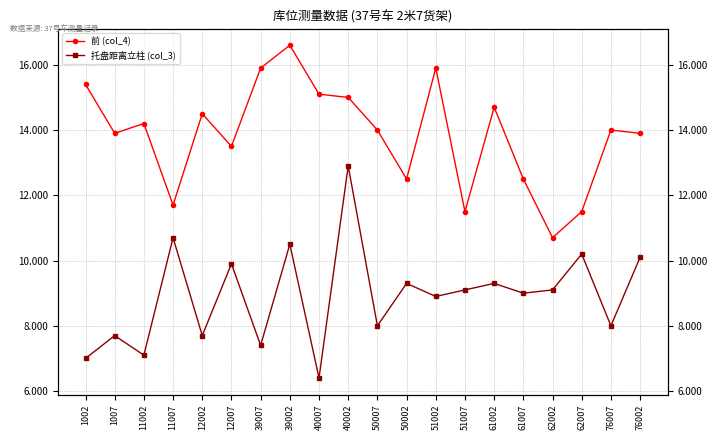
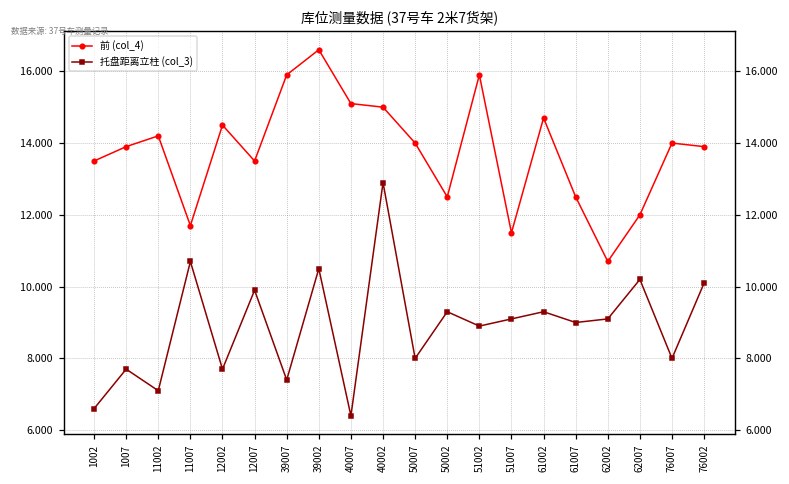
前 (col_4), 1002: 15.4 -> 13.5
托盘距离立柱 (col_3), 1002: 7.0 -> 6.6
前 (col_4), 62007: 11.5 -> 12.0
